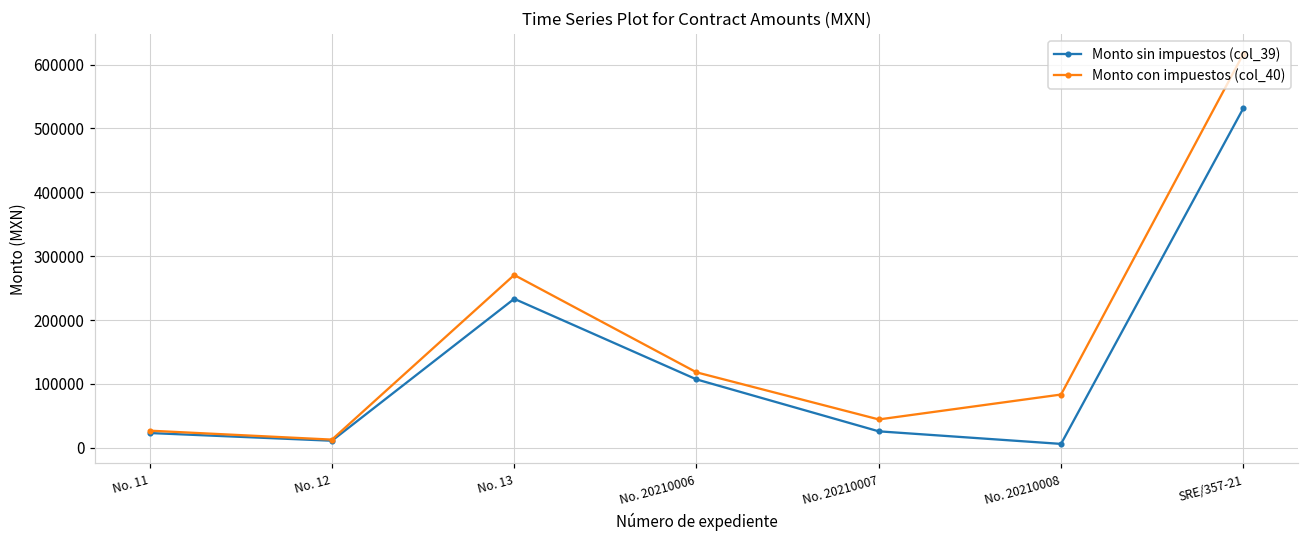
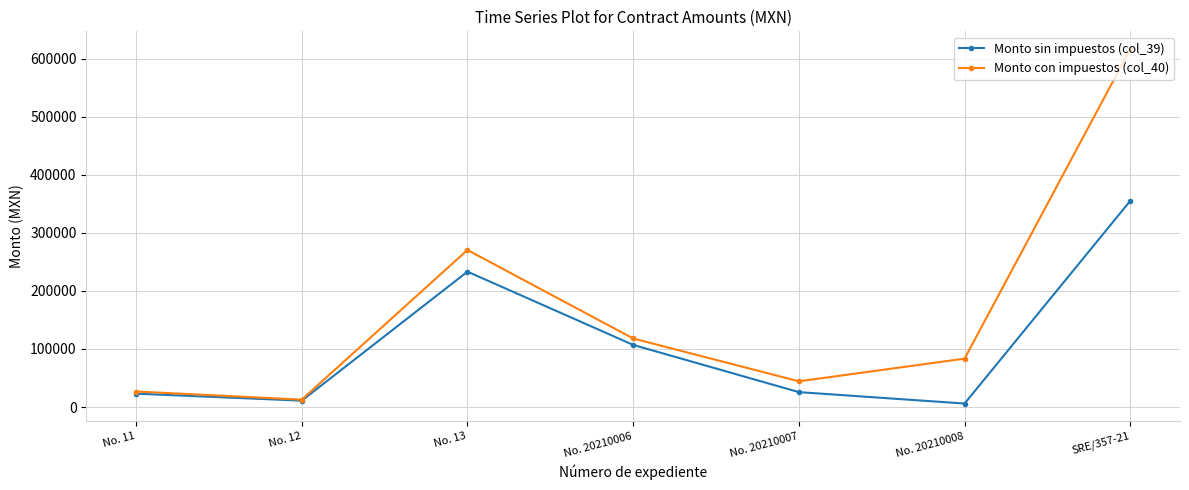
Monto sin impuestos (col_39), SRE/357-21: 530000 -> 360000
